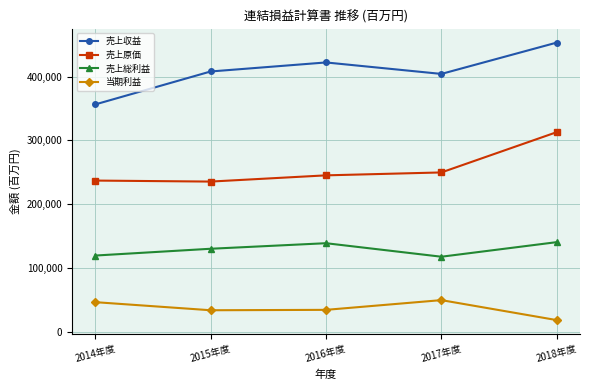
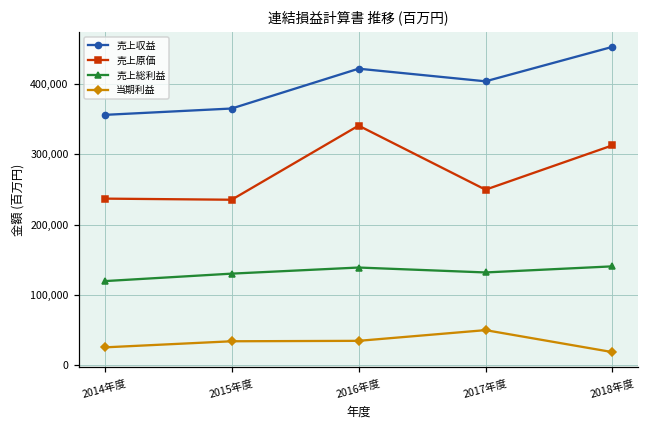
当期利益, 2014年度: 50,000 -> 20,000
売上収益, 2015年度: 410,000 -> 370,000
売上原価, 2016年度: 250,000 -> 340,000
売上総利益, 2017年度: 120,000 -> 130,000
